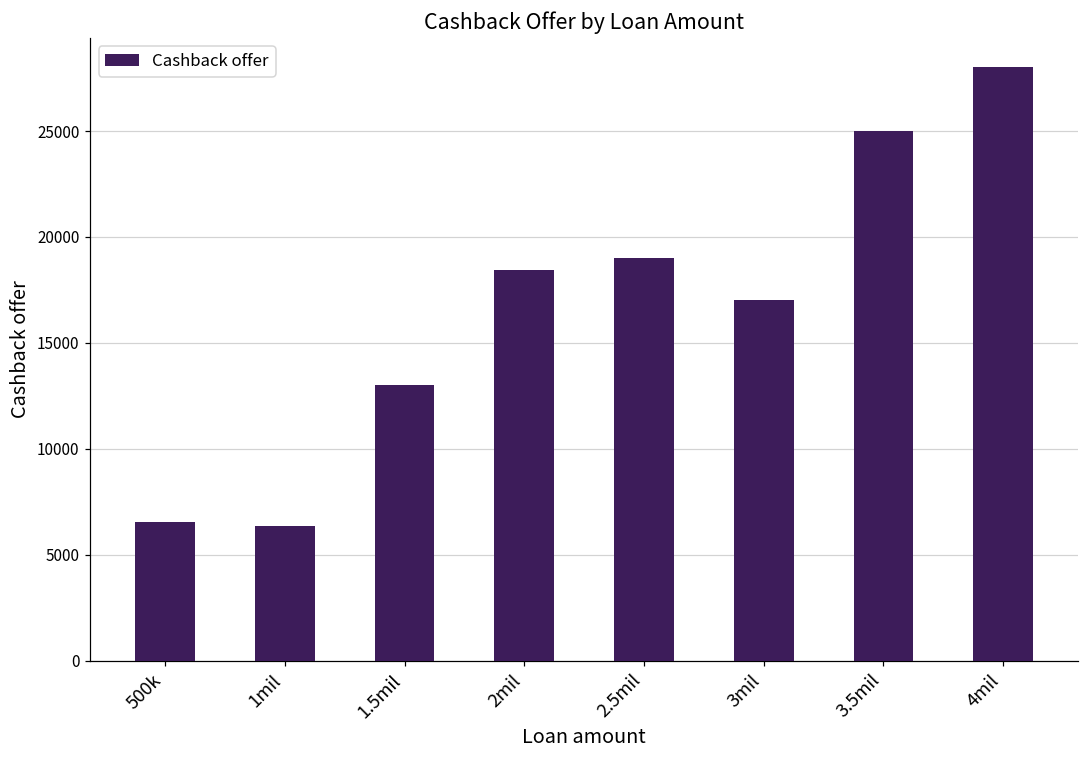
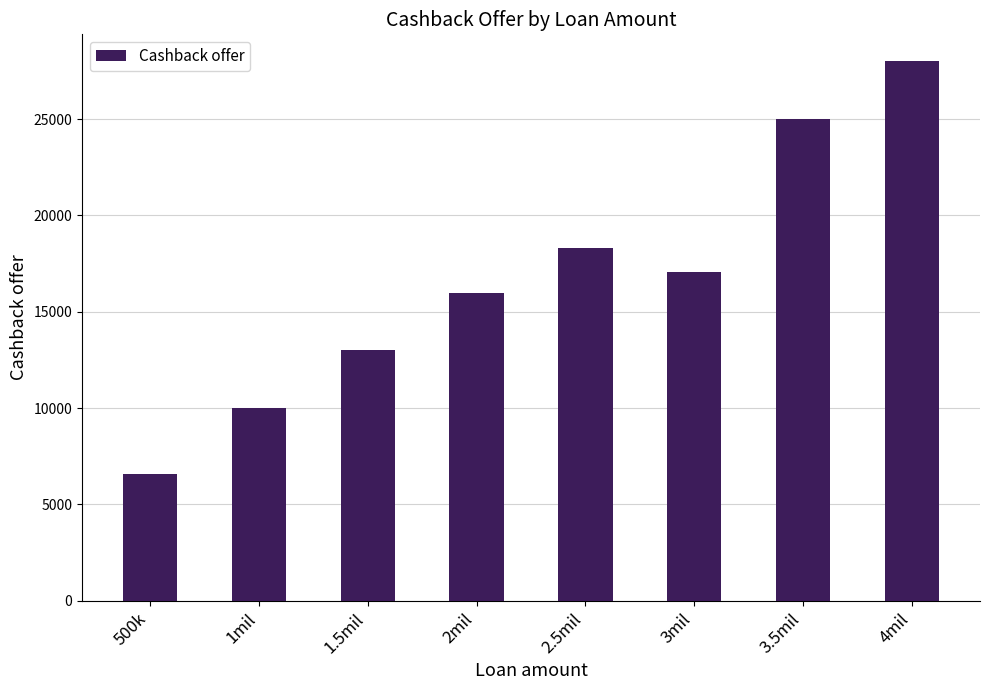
1mil: 6300 -> 10000
2mil: 18500 -> 16000
2.5mil: 19000 -> 18300
